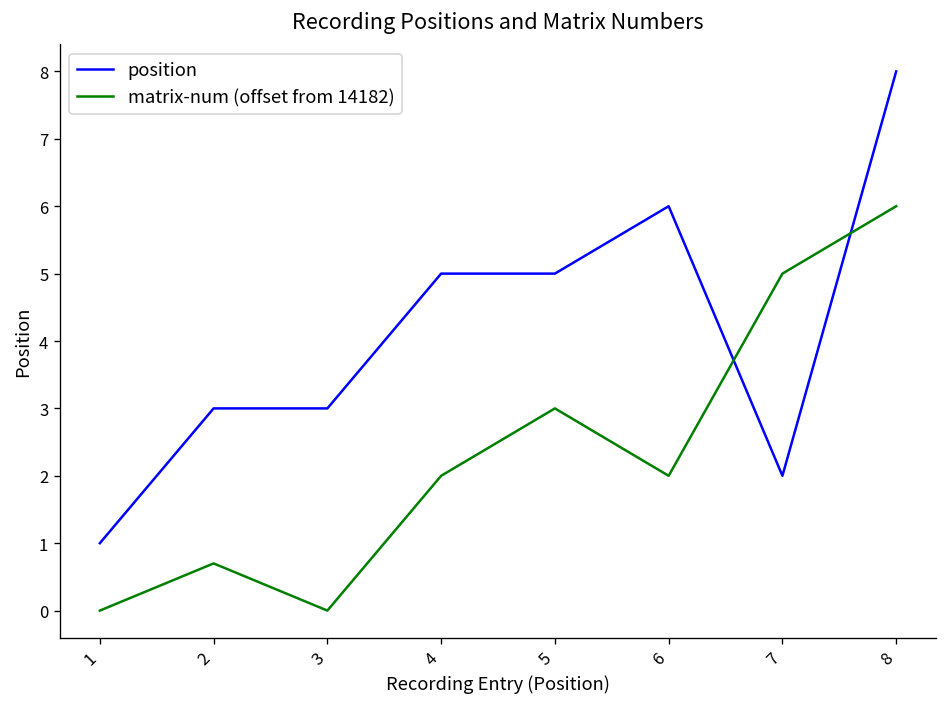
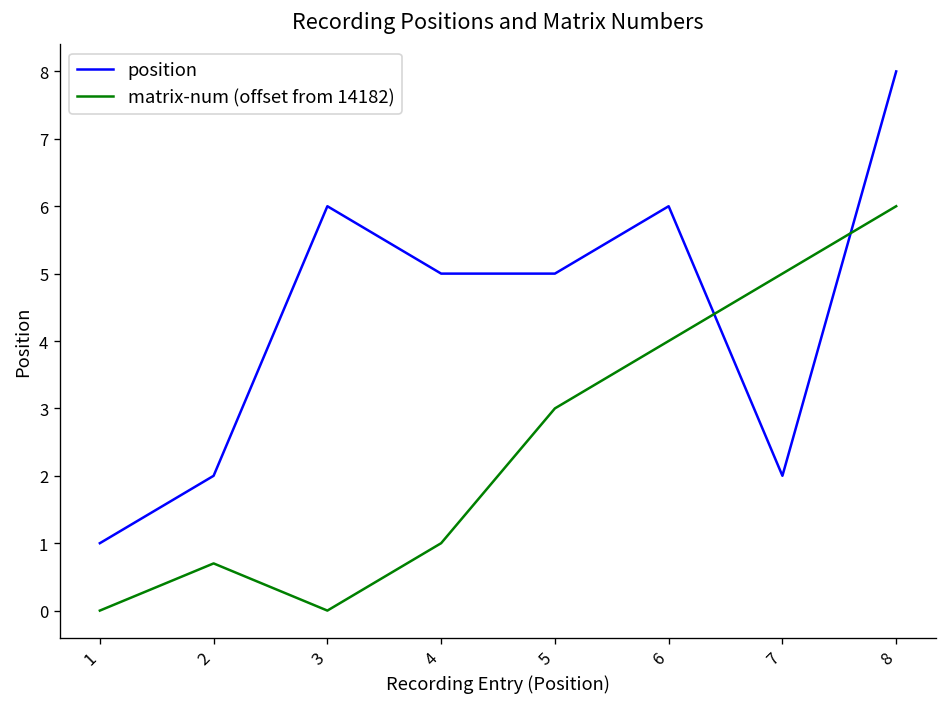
position, 2: 3 -> 2
position, 3: 3 -> 6
matrix-num (offset from 14182), 4: 2.0 -> 1.0
matrix-num (offset from 14182), 6: 2.0 -> 4.0
